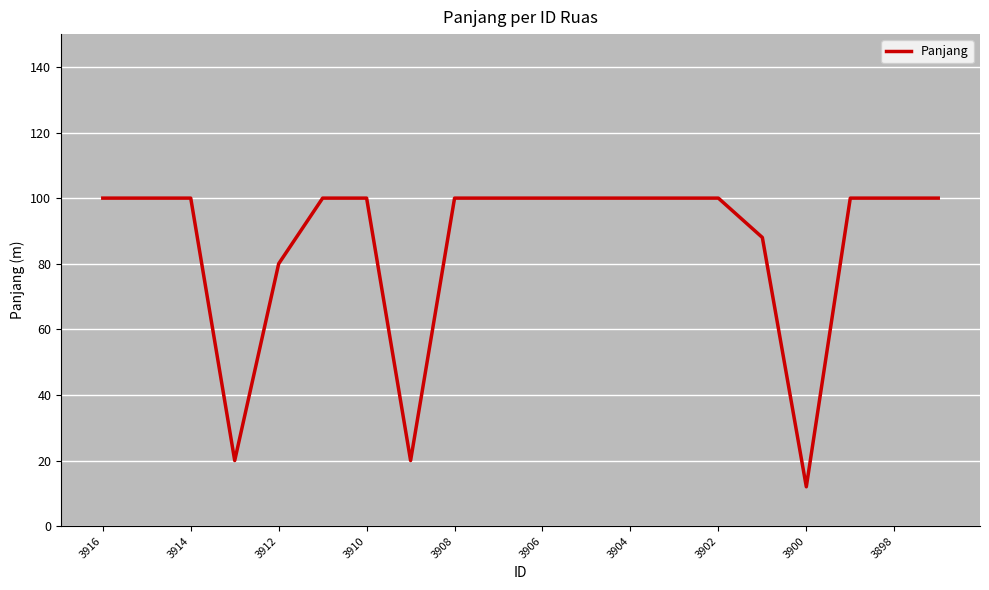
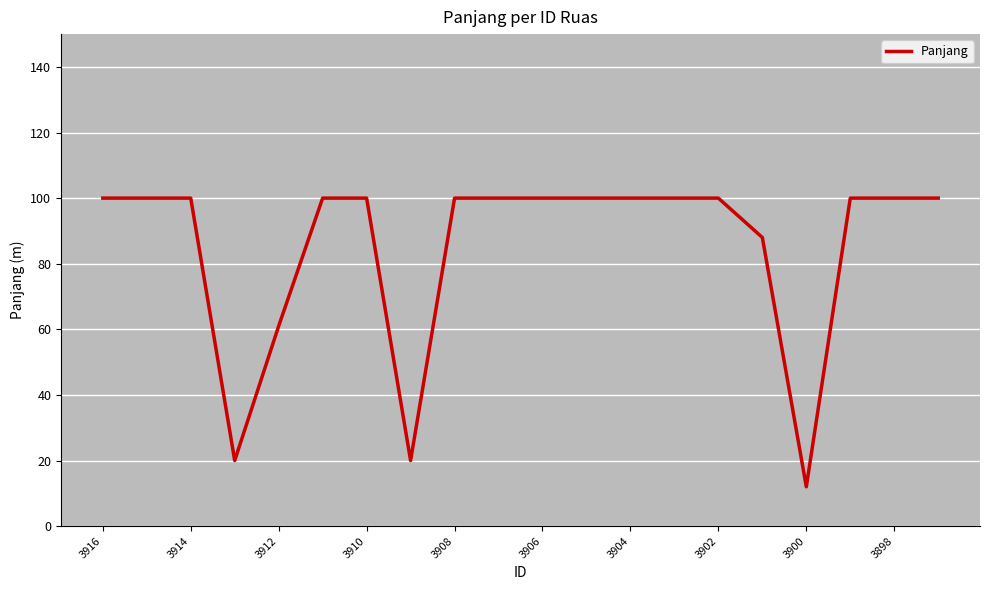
3912: 80 -> 61
